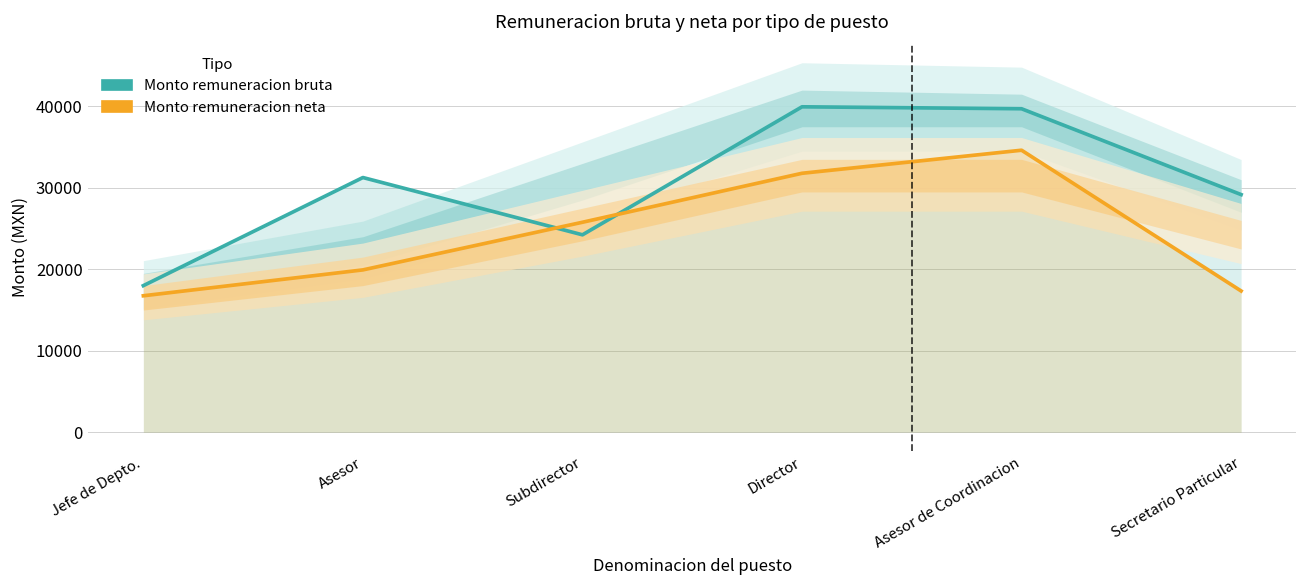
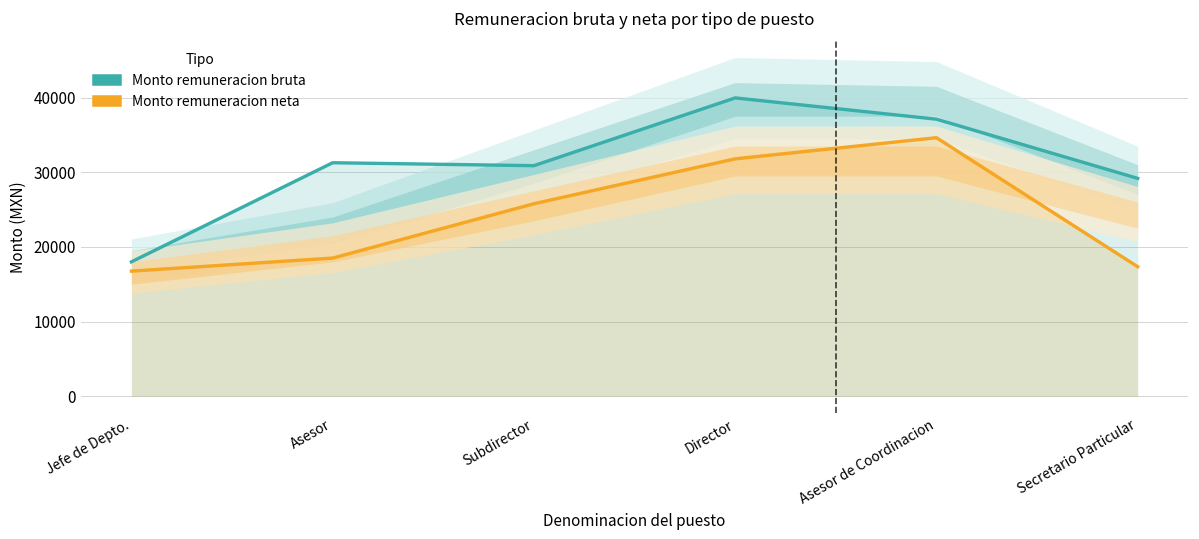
Monto remuneracion neta, Asesor: 20000 -> 18000
Monto remuneracion bruta, Subdirector: 24000 -> 31000
Monto remuneracion bruta, Asesor de Coordinacion: 40000 -> 37000
